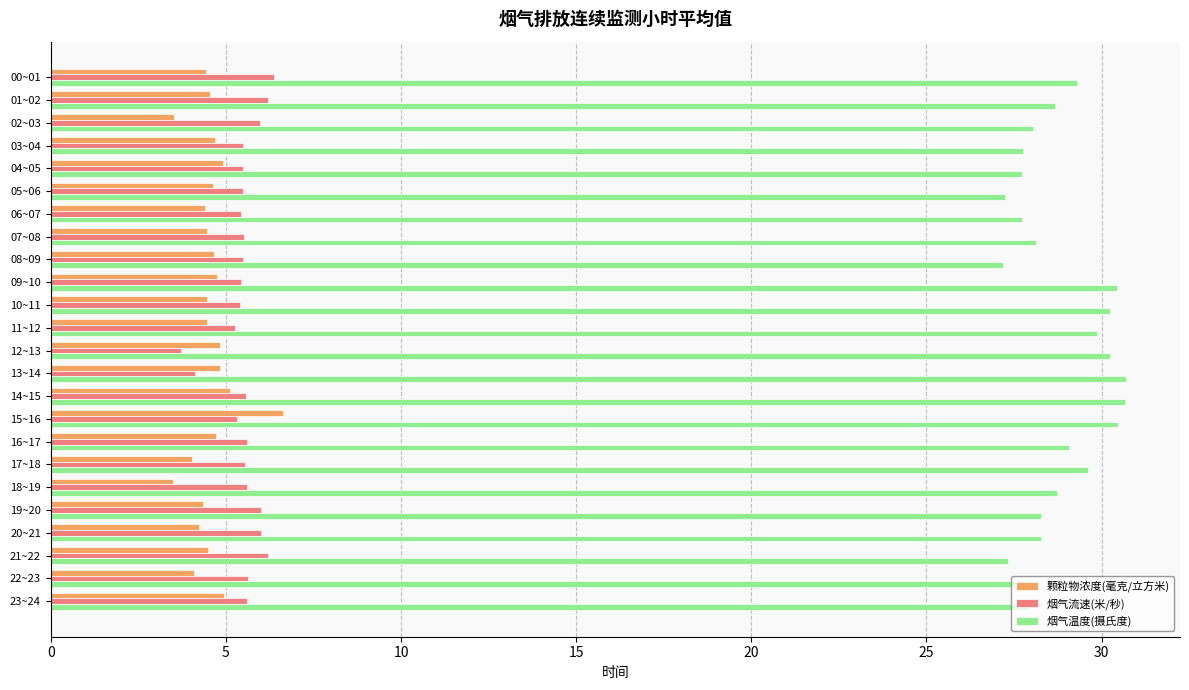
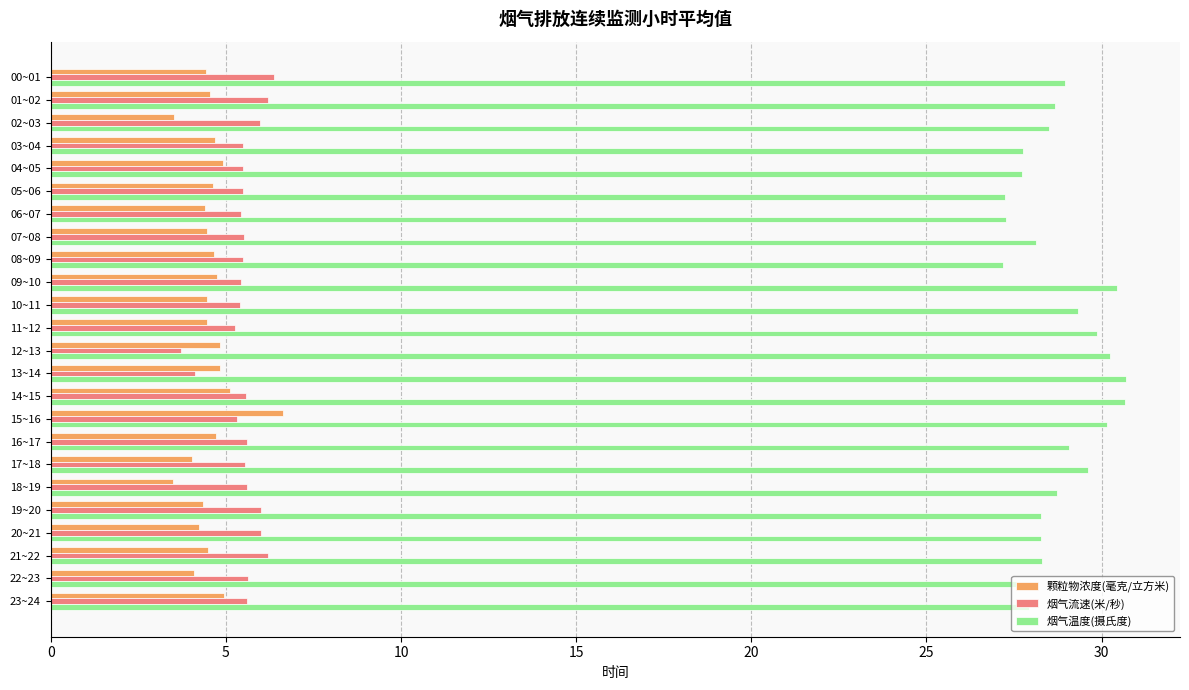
烟气温度(摄氏度), 00~01: 29.3 -> 29.0
烟气温度(摄氏度), 02~03: 28.1 -> 28.5
烟气温度(摄氏度), 06~07: 27.7 -> 27.3
烟气温度(摄氏度), 10~11: 30.2 -> 29.3
烟气温度(摄氏度), 15~16: 30.5 -> 30.2
烟气温度(摄氏度), 21~22: 27.3 -> 28.3
